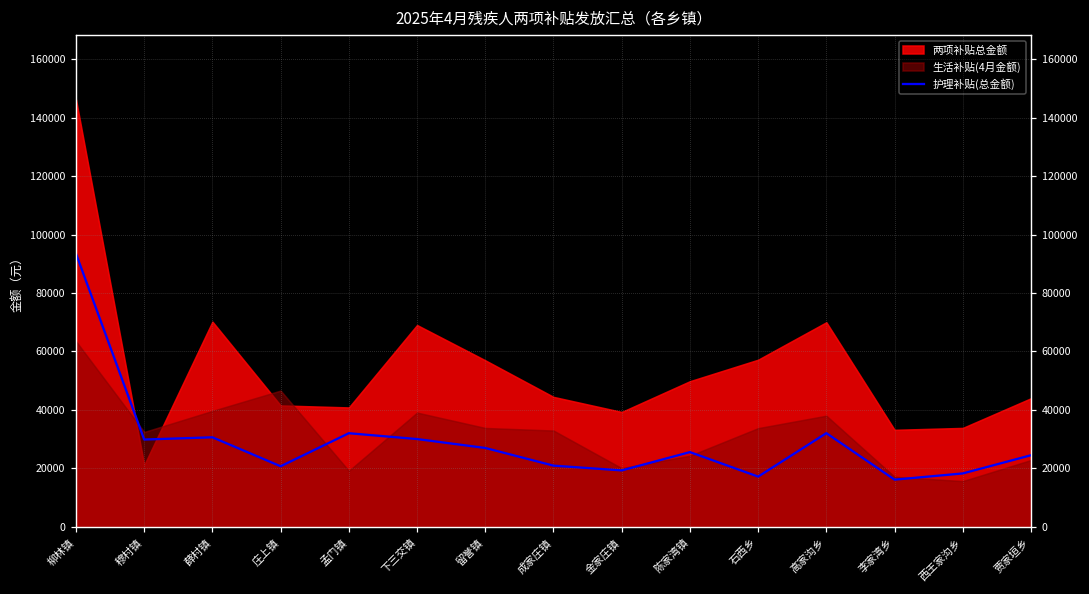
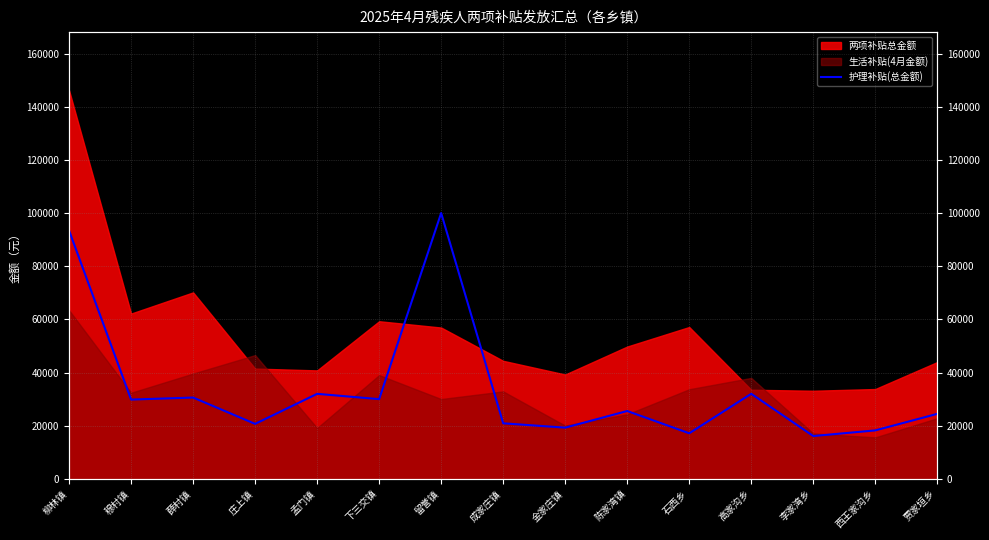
两项补贴总金额, 穆村镇: 21000 -> 62000
两项补贴总金额, 下三交镇: 69000 -> 59000
护理补贴(总金额), 留誉镇: 27000 -> 100000
生活补贴(4月金额), 留誉镇: 34000 -> 30000
两项补贴总金额, 高家沟乡: 70000 -> 34000
